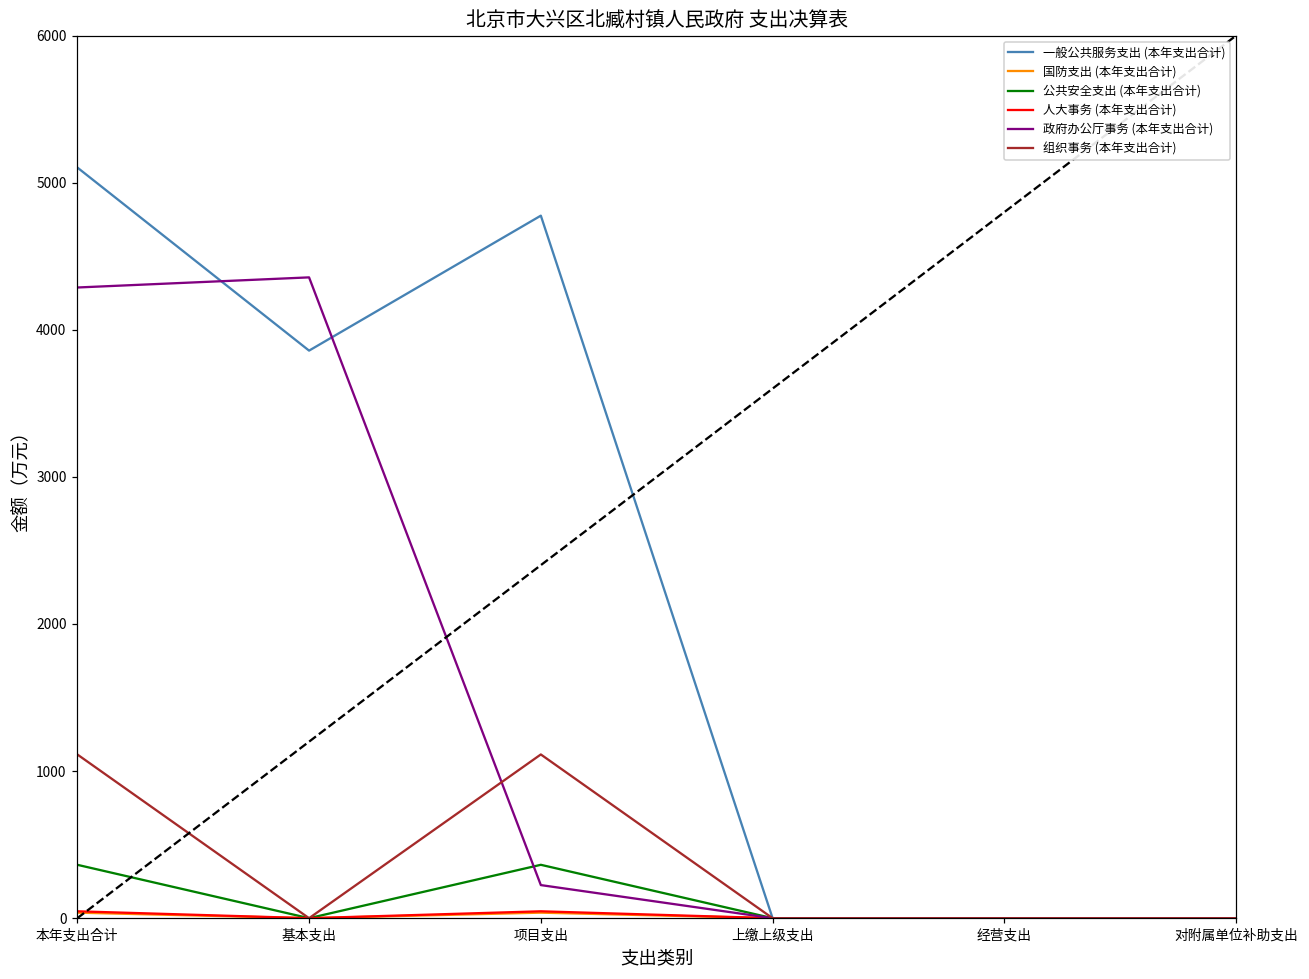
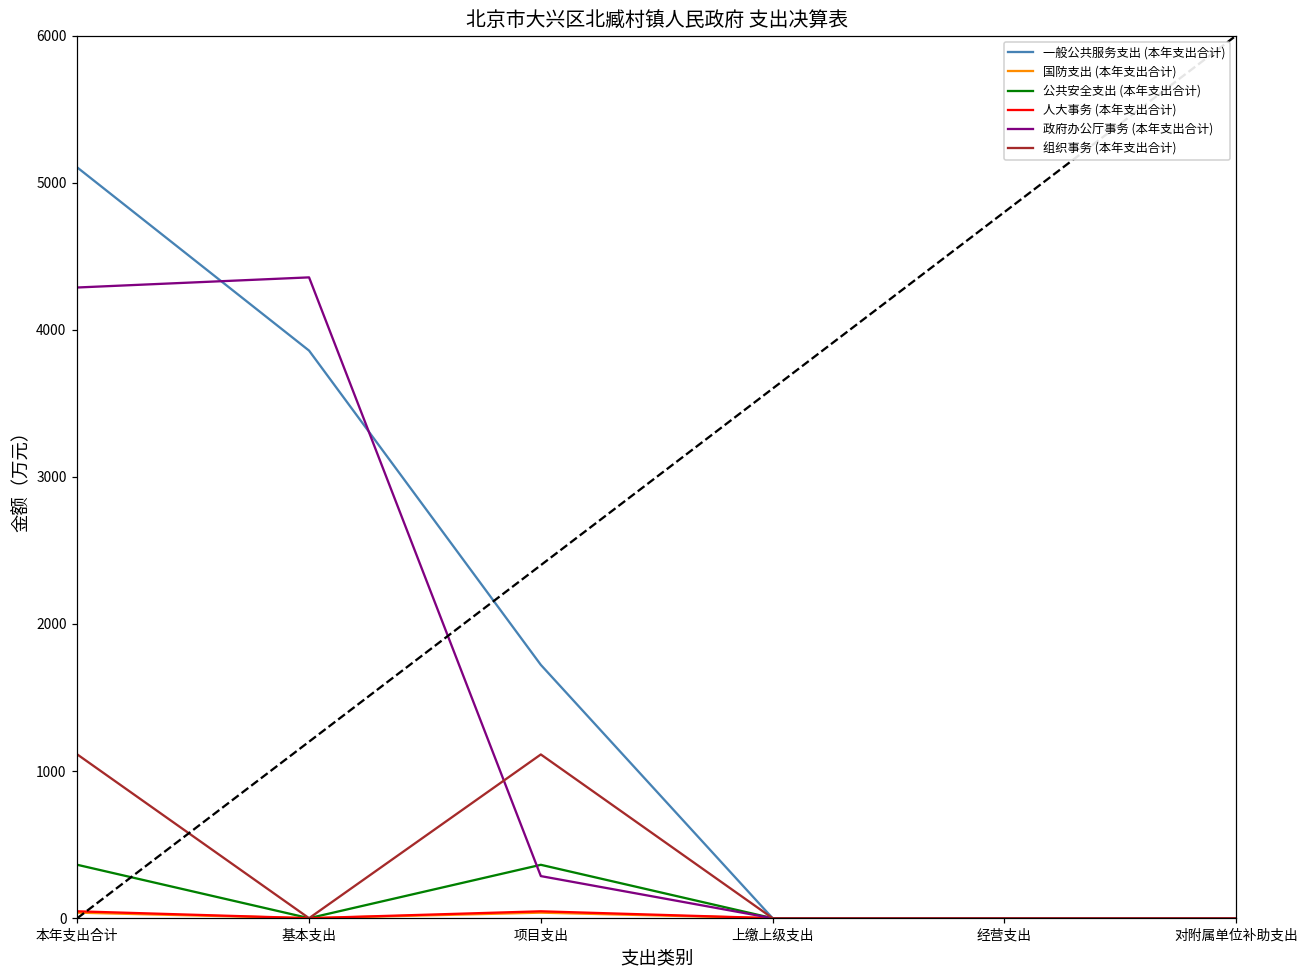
一般公共服务支出 (本年支出合计), 项目支出: 4780 -> 1720
政府办公厅事务 (本年支出合计), 项目支出: 230 -> 290
